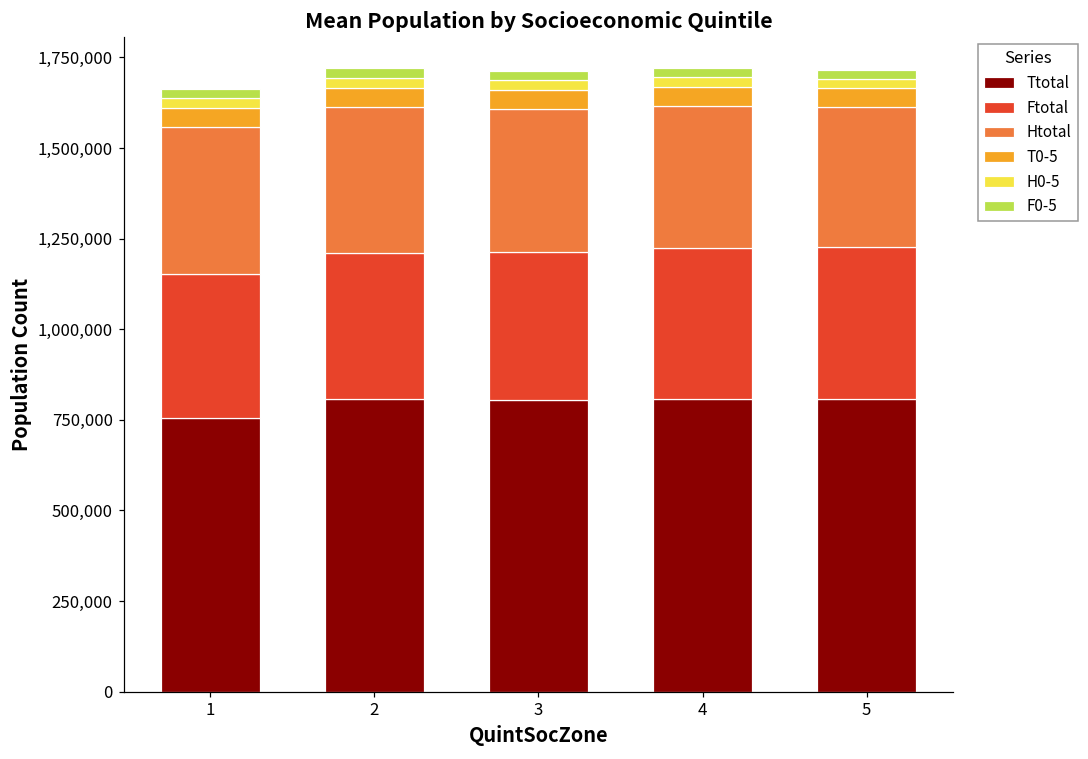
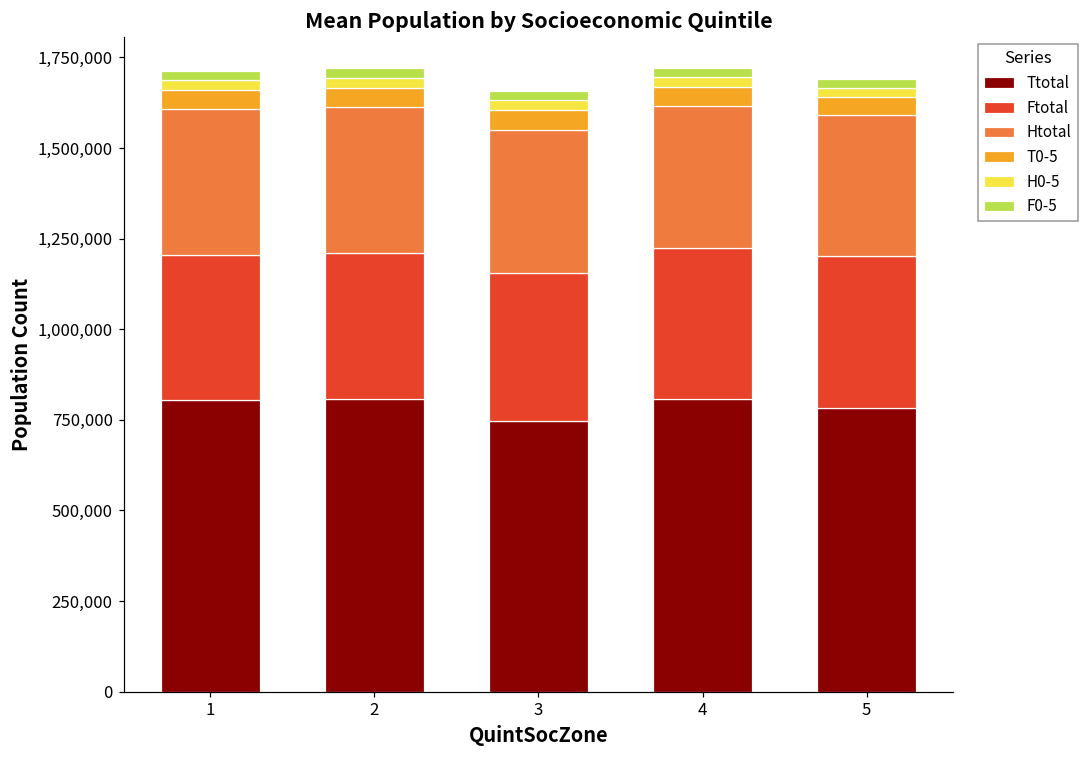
Ttotal, 1: 750,000 -> 810,000
Ttotal, 3: 800,000 -> 750,000
Ttotal, 5: 810,000 -> 780,000
